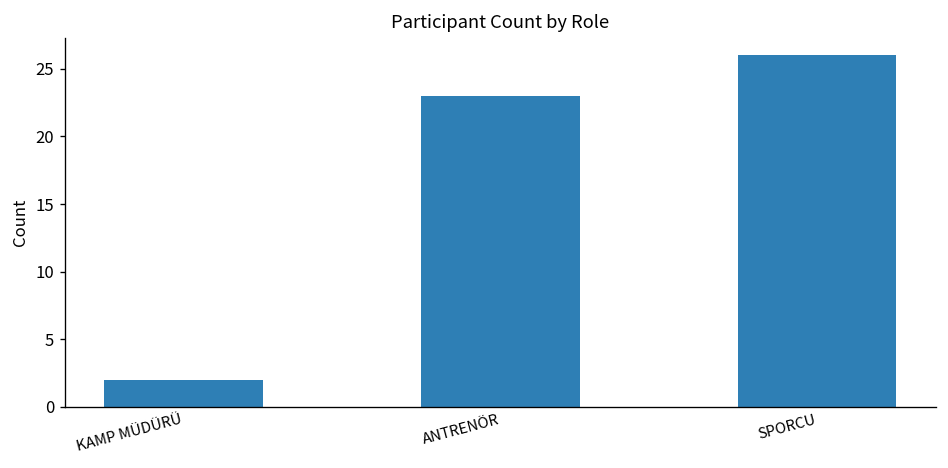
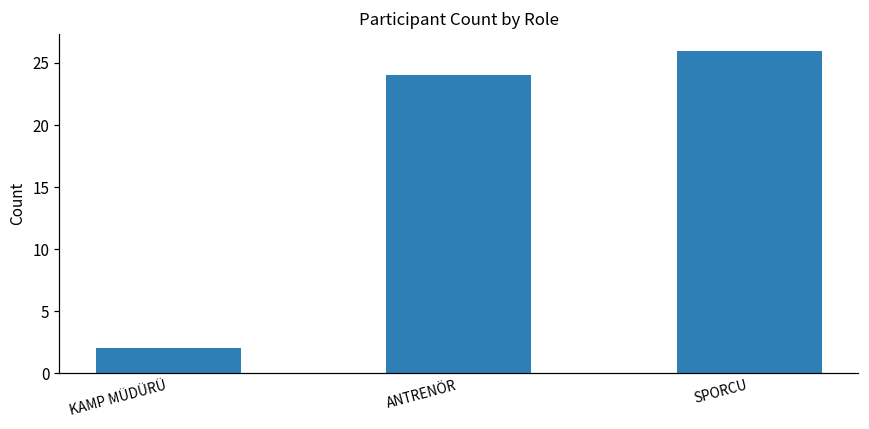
ANTRENÖR: 23 -> 24
